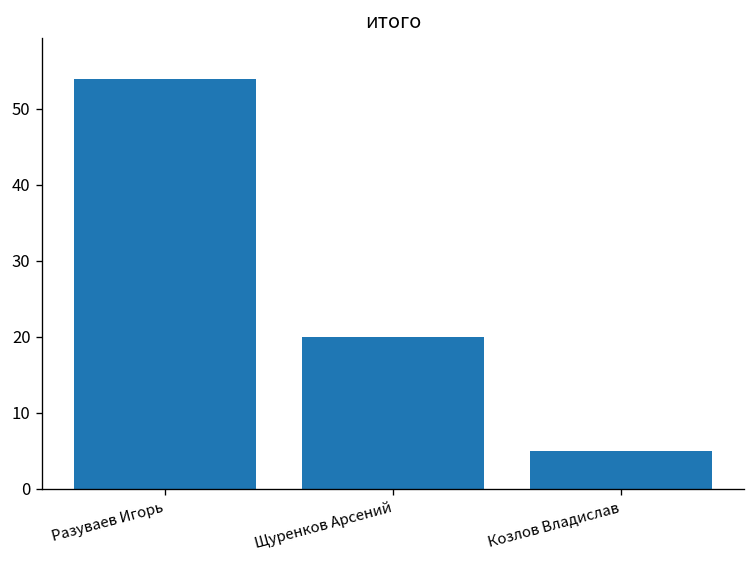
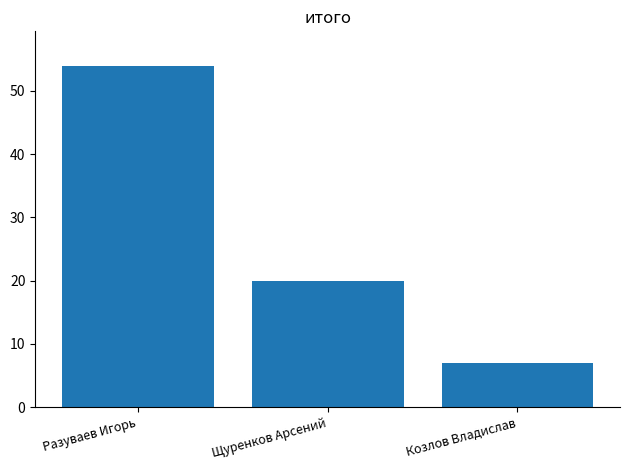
Козлов Владислав: 5 -> 7
